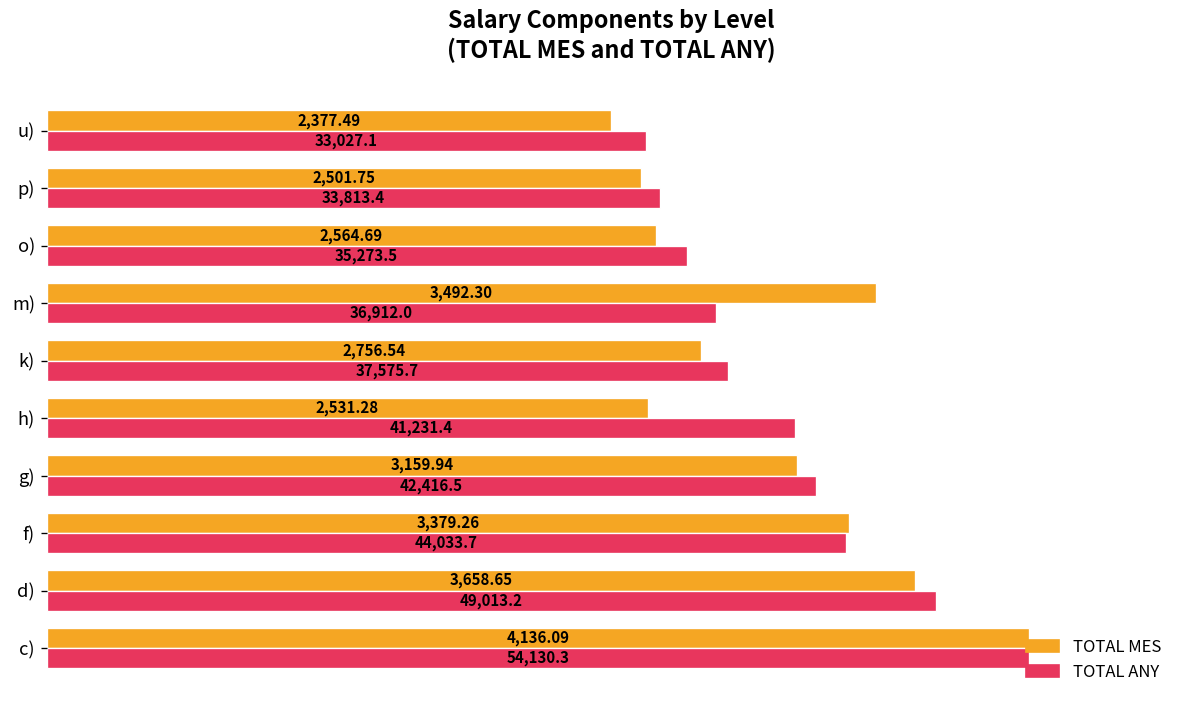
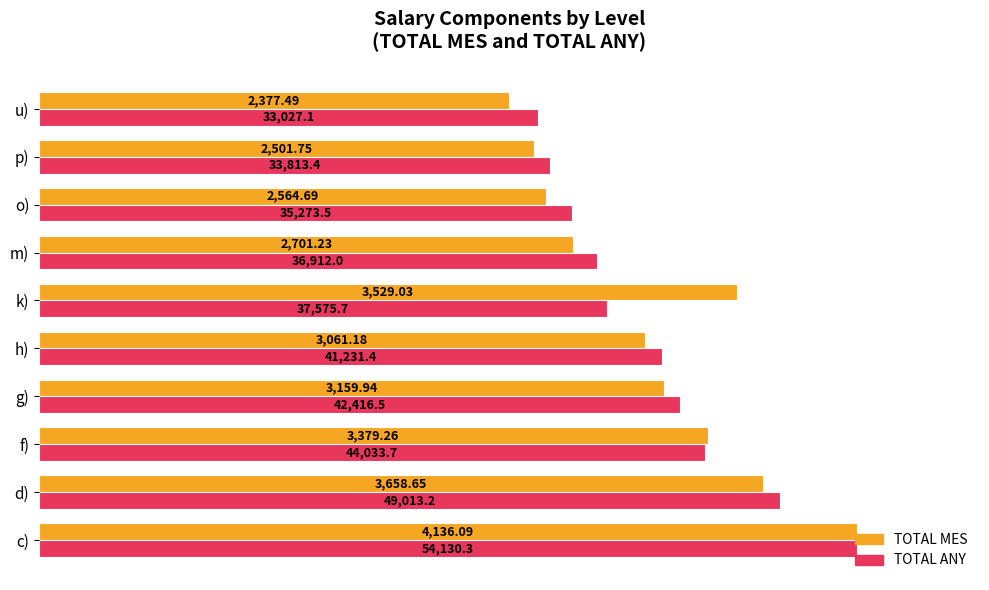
TOTAL MES, m): 3,492.30 -> 2,701.23
TOTAL MES, k): 2,756.54 -> 3,529.03
TOTAL MES, h): 2,531.28 -> 3,061.18
